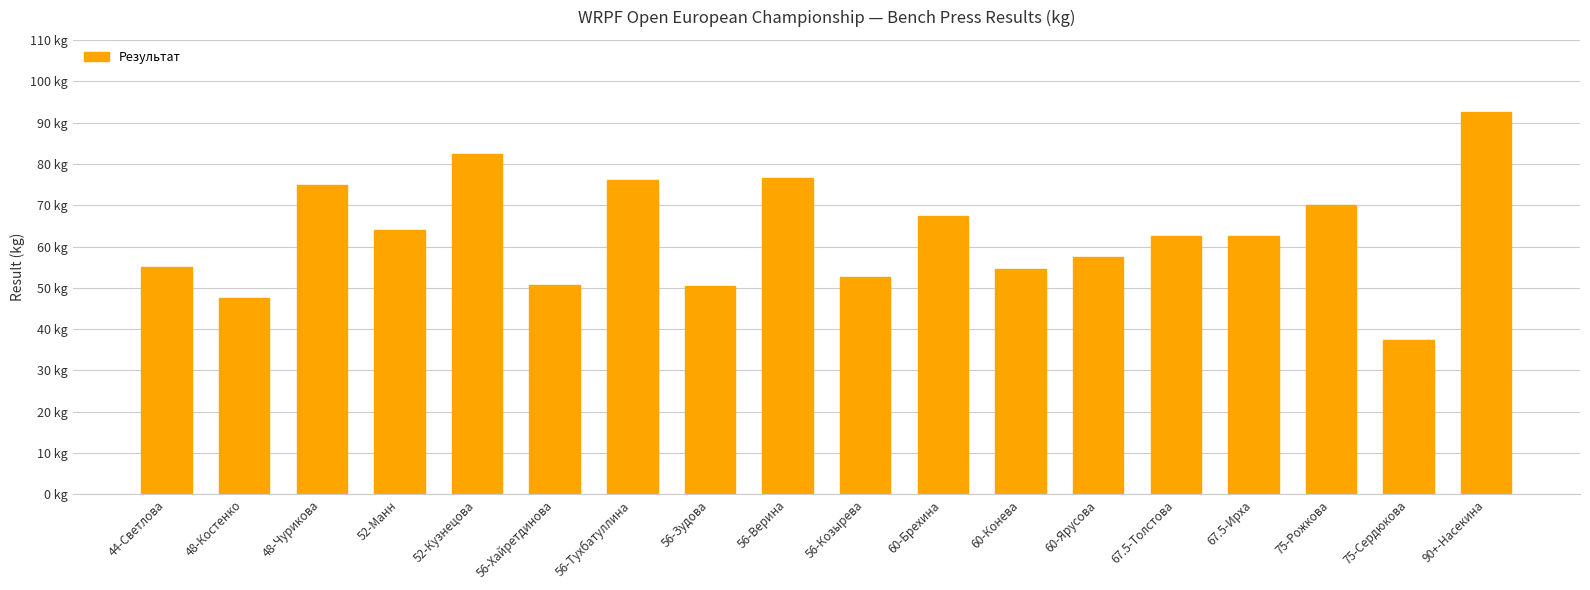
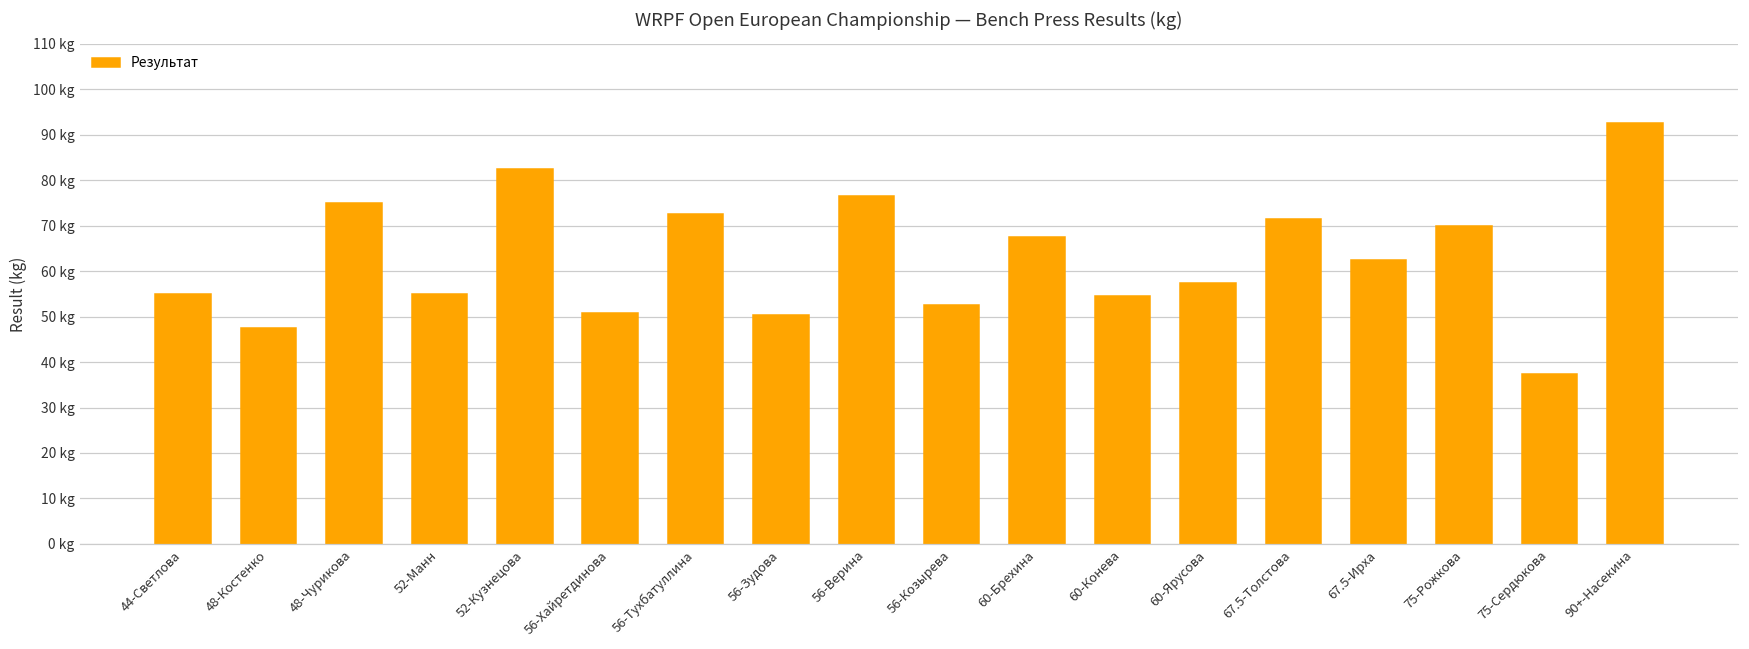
52-Манн: 64 kg -> 55 kg
56-Тухбатуллина: 76 kg -> 73 kg
67.5-Толстова: 63 kg -> 71 kg
